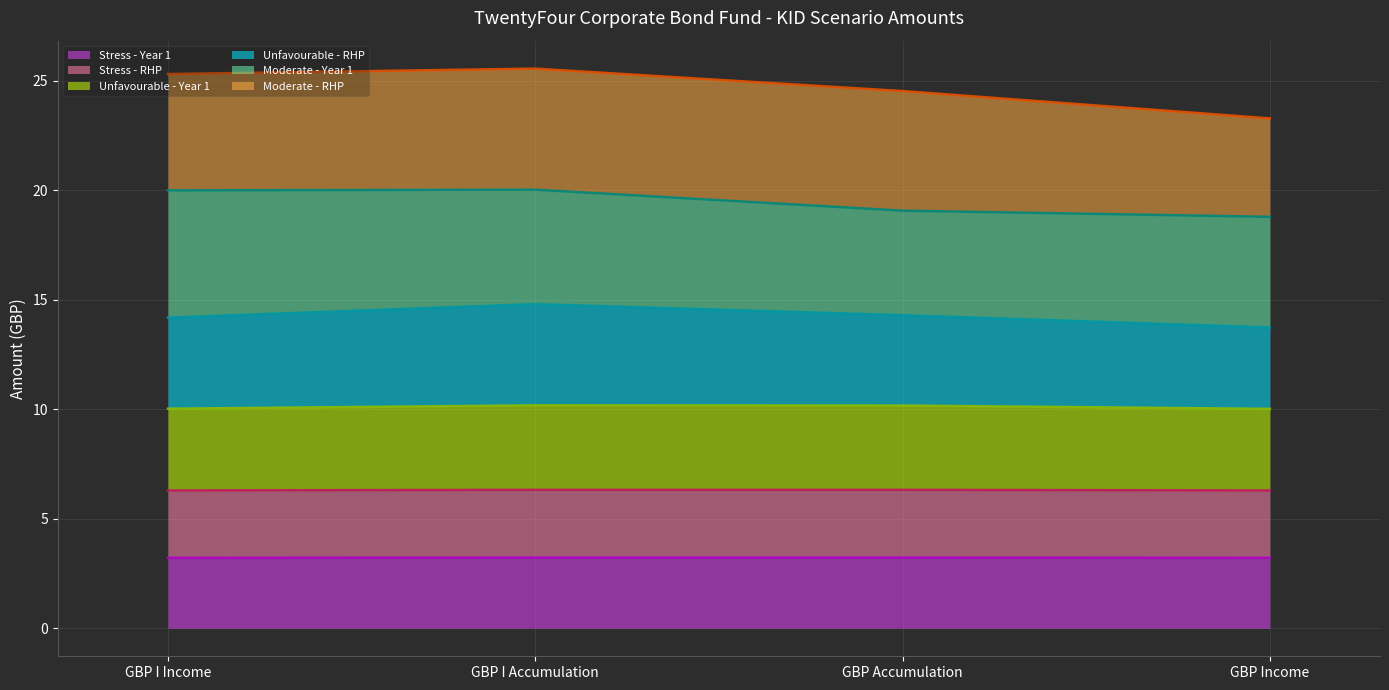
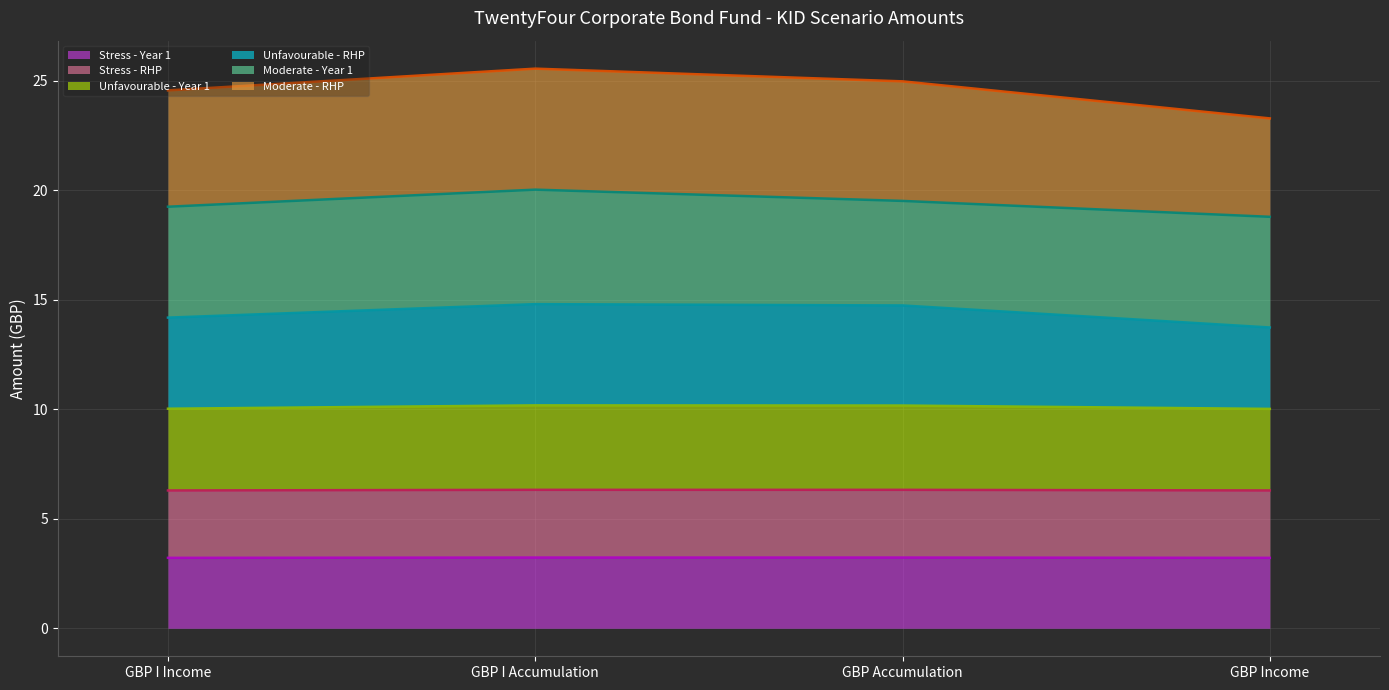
Moderate - Year 1, GBP I Income: 5.8 -> 5.1
Unfavourable - RHP, GBP Accumulation: 4.1 -> 4.6
